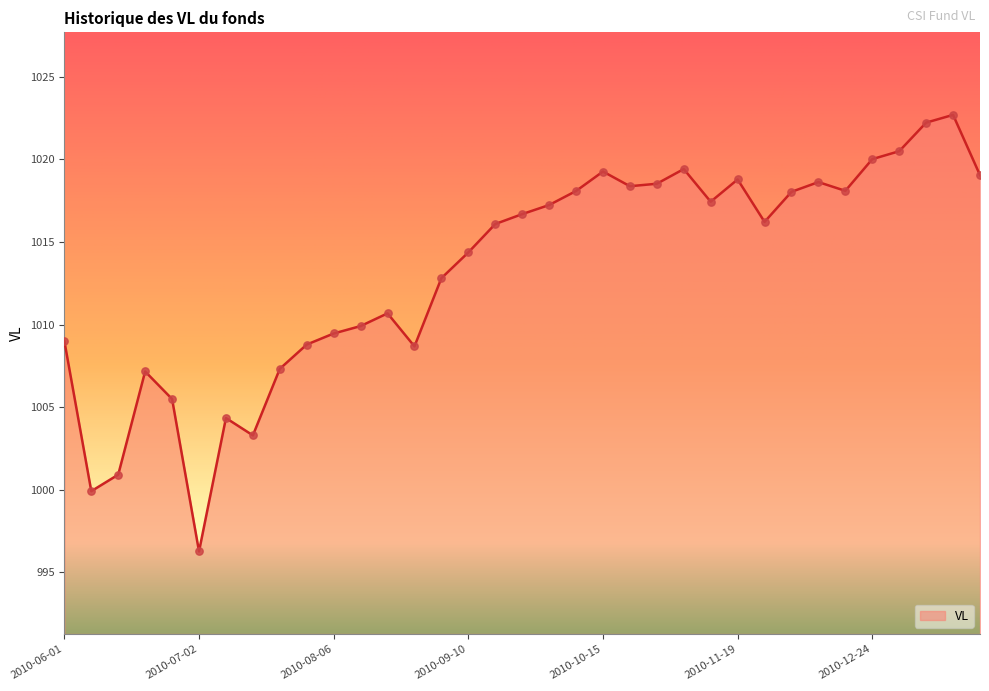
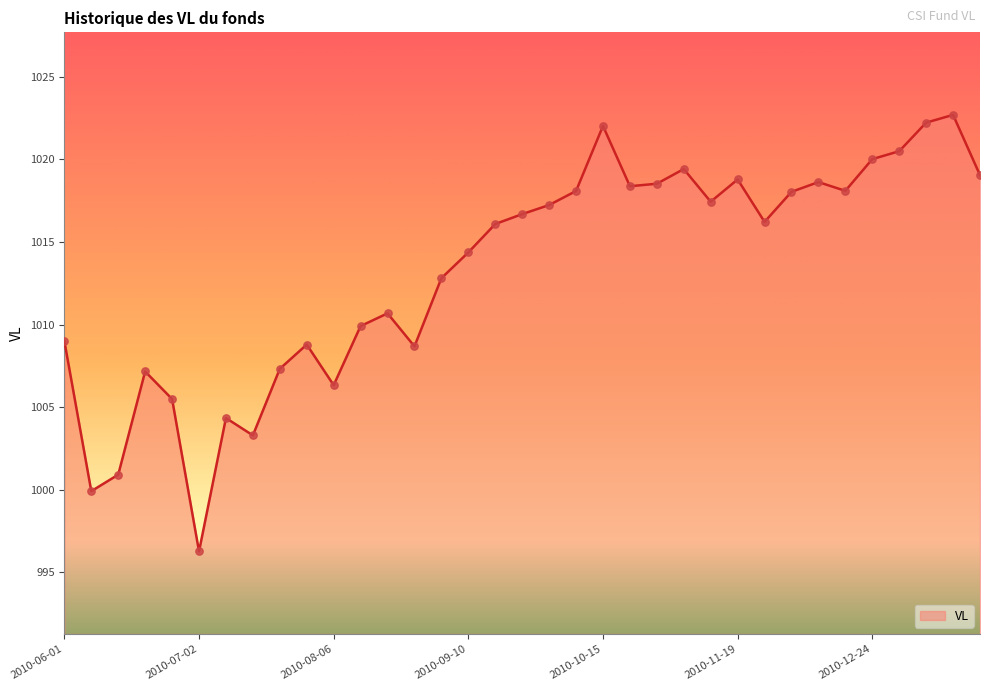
2010-08-06: 1009.5 -> 1006.3
2010-10-15: 1019.3 -> 1022.0
